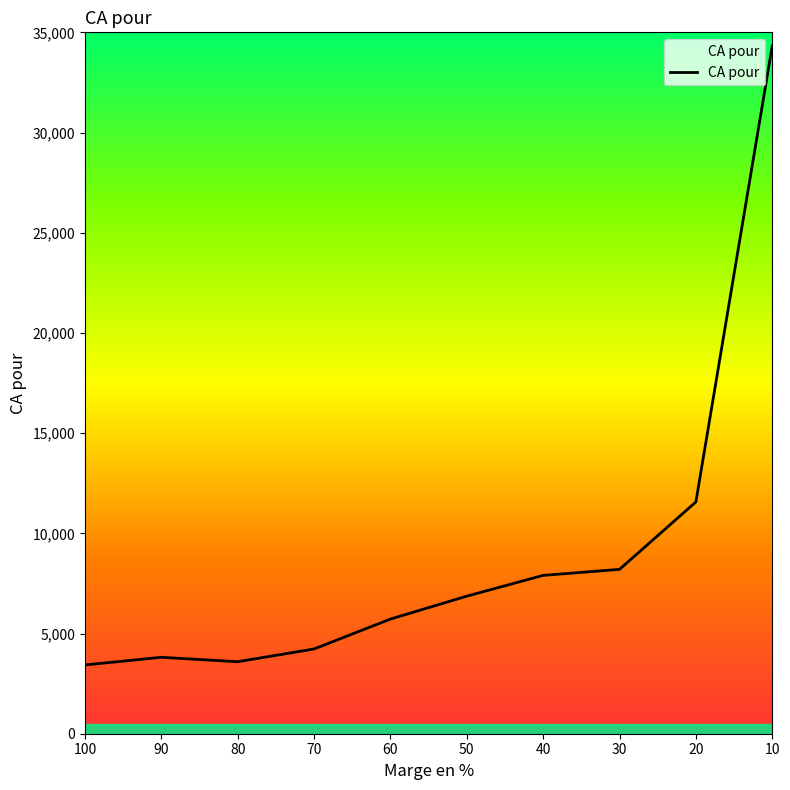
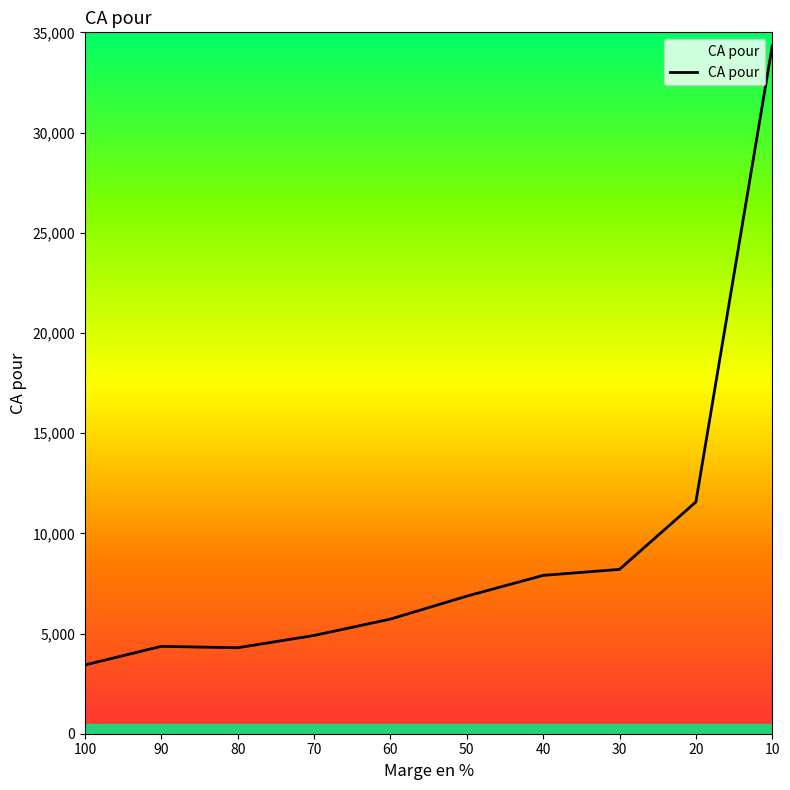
90: 3,800 -> 4,400
80: 3,600 -> 4,300
70: 4,200 -> 4,900
